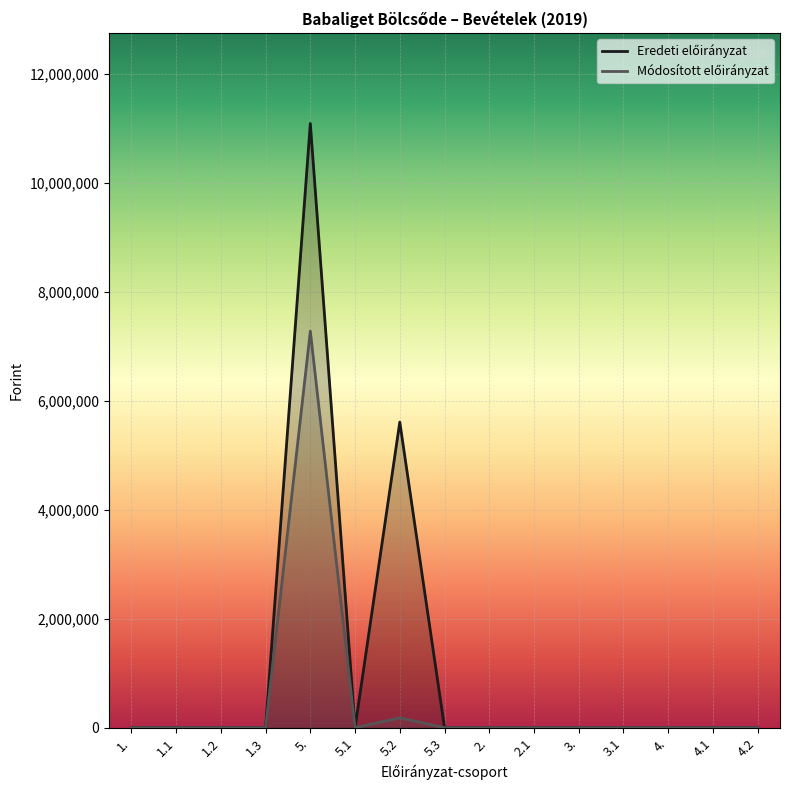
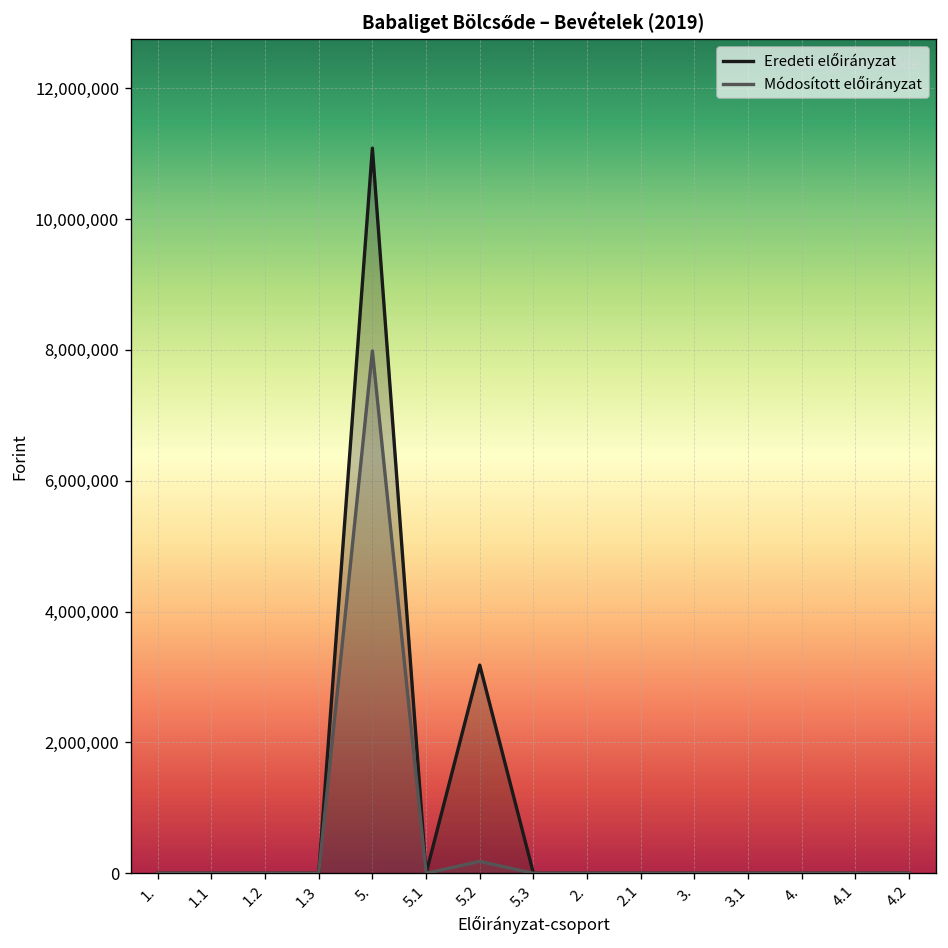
Módosított előirányzat, 5.: 7,300,000 -> 8,000,000
Eredeti előirányzat, 5.2: 5,600,000 -> 3,200,000
